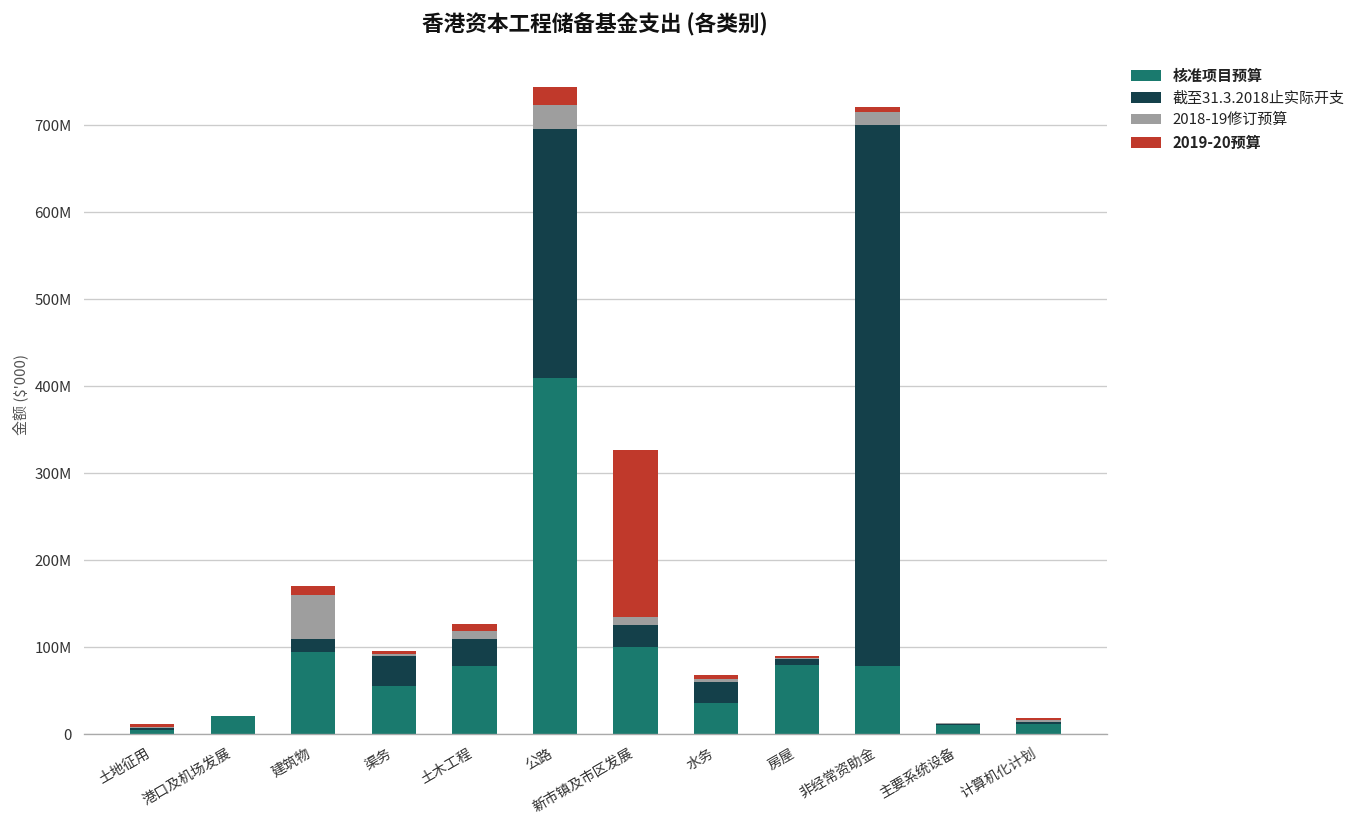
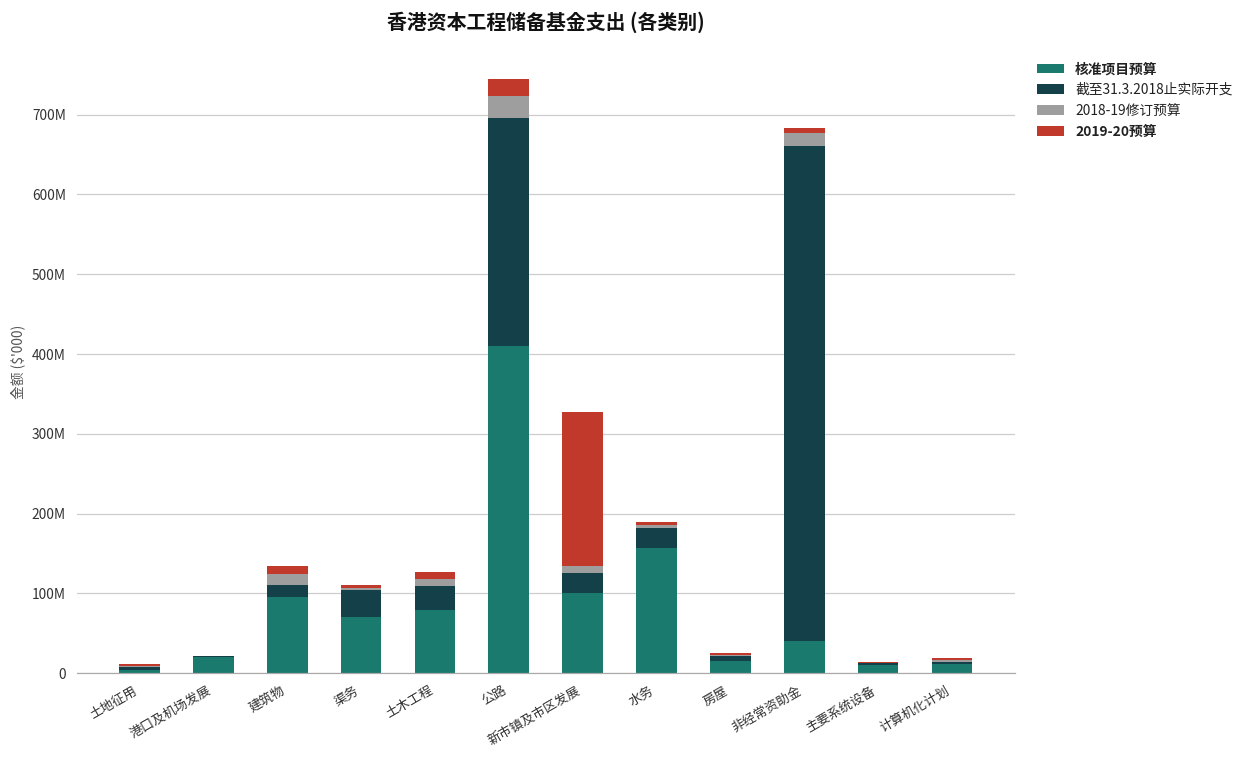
2018-19修订预算, 建筑物: 50000000 -> 10000000
核准项目预算, 渠务: 60000000 -> 70000000
核准项目预算, 水务: 40000000 -> 160000000
核准项目预算, 房屋: 80000000 -> 10000000
核准项目预算, 非经常资助金: 80000000 -> 40000000
